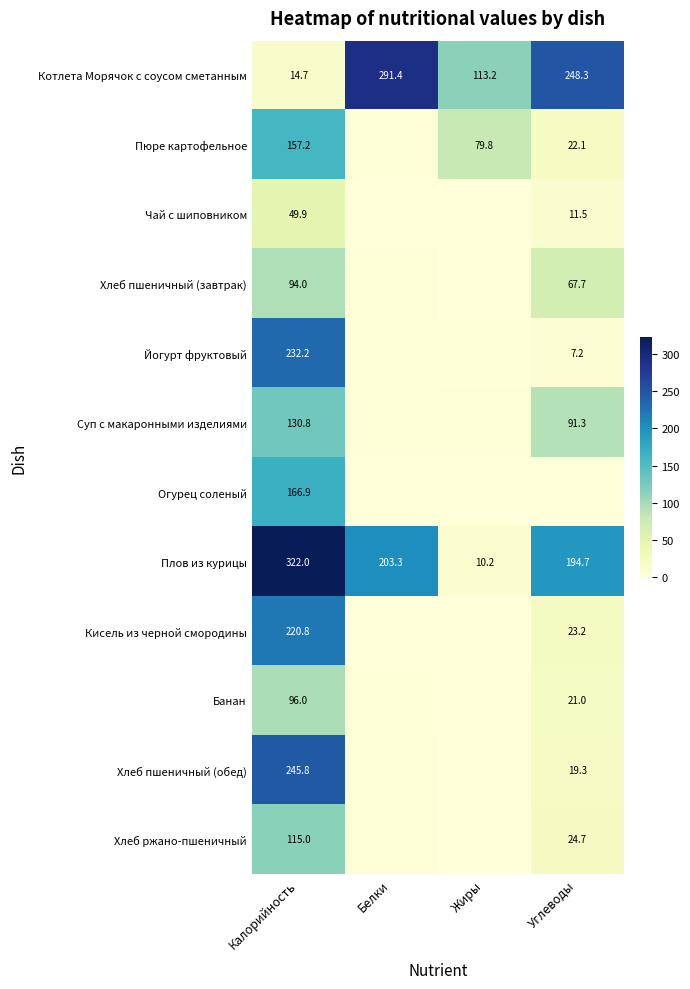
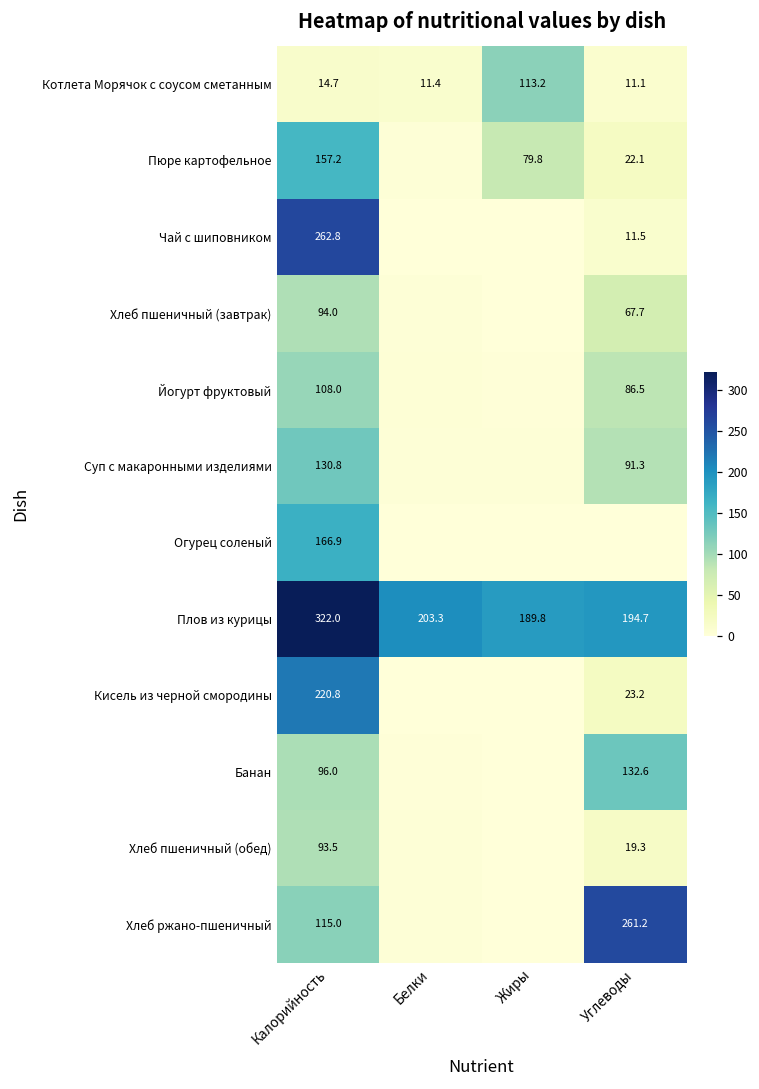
Котлета Морячок с соусом сметанным, Белки: 291.4 -> 11.4
Котлета Морячок с соусом сметанным, Углеводы: 248.3 -> 11.1
Чай с шиповником, Калорийность: 49.9 -> 262.8
Йогурт фруктовый, Калорийность: 232.2 -> 108.0
Йогурт фруктовый, Углеводы: 7.2 -> 86.5
Плов из курицы, Жиры: 10.2 -> 189.8
Банан, Углеводы: 21.0 -> 132.6
Хлеб пшеничный (обед), Калорийность: 245.8 -> 93.5
Хлеб ржано-пшеничный, Углеводы: 24.7 -> 261.2
